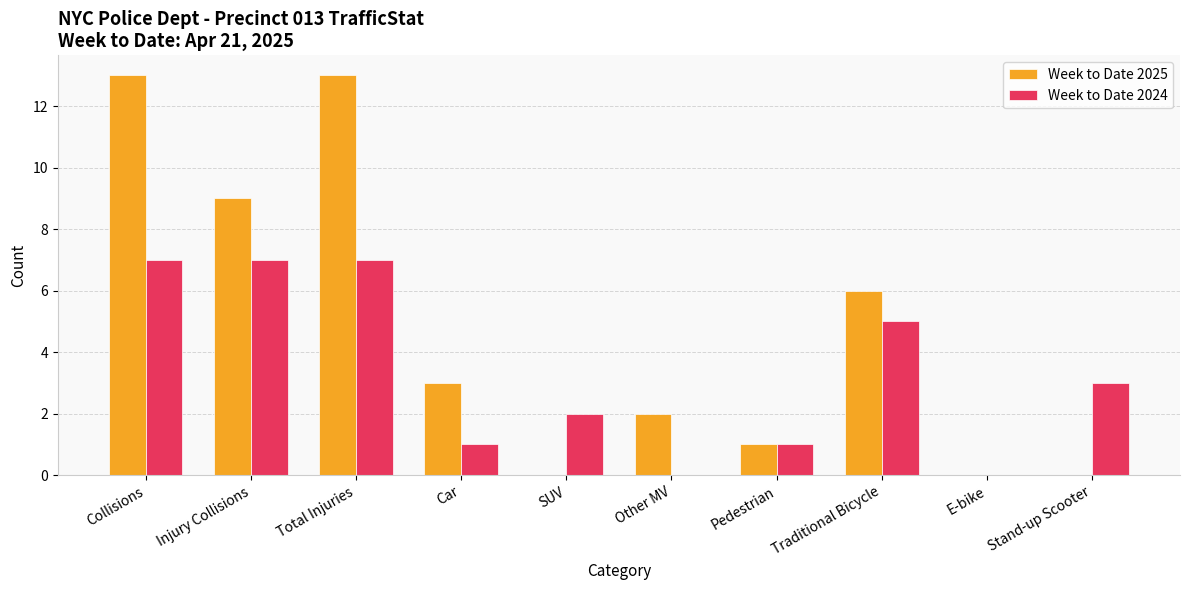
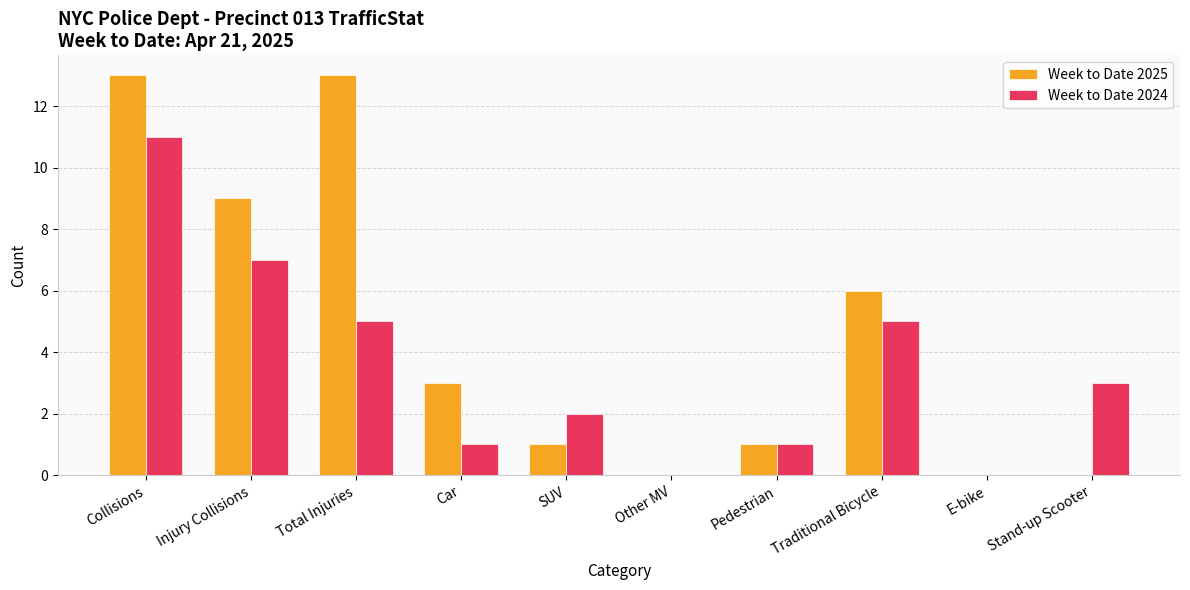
Week to Date 2024, Collisions: 7 -> 11
Week to Date 2024, Total Injuries: 7 -> 5
Week to Date 2025, SUV: 0 -> 1
Week to Date 2025, Other MV: 2 -> 0
